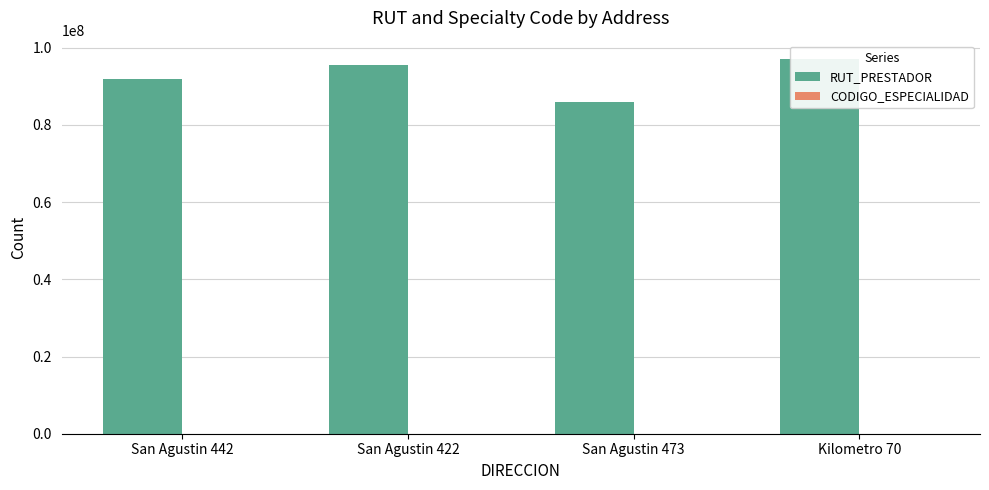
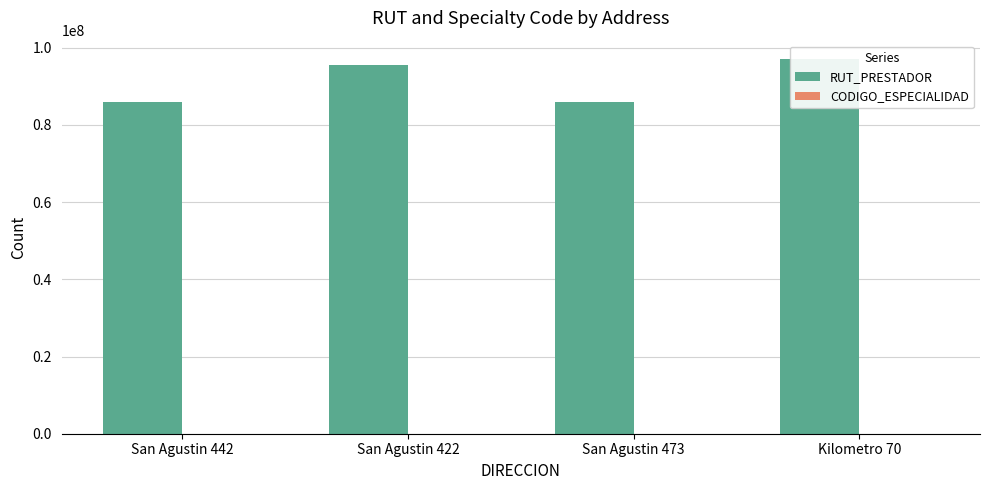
RUT_PRESTADOR, San Agustin 442: 92000000 -> 86000000
